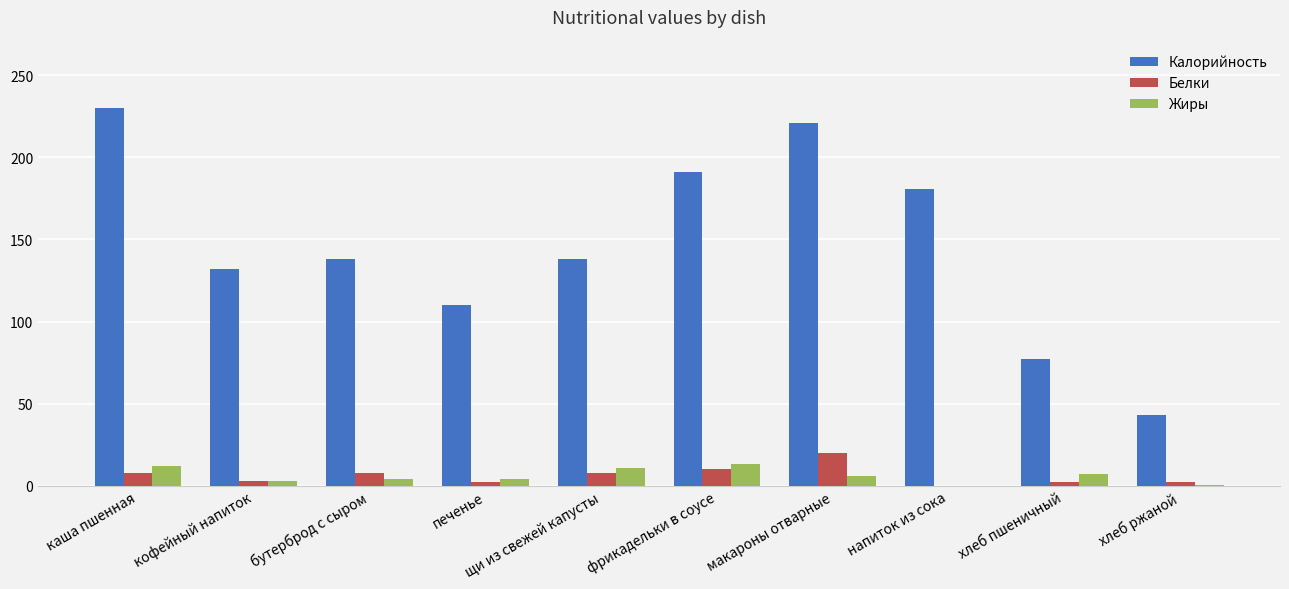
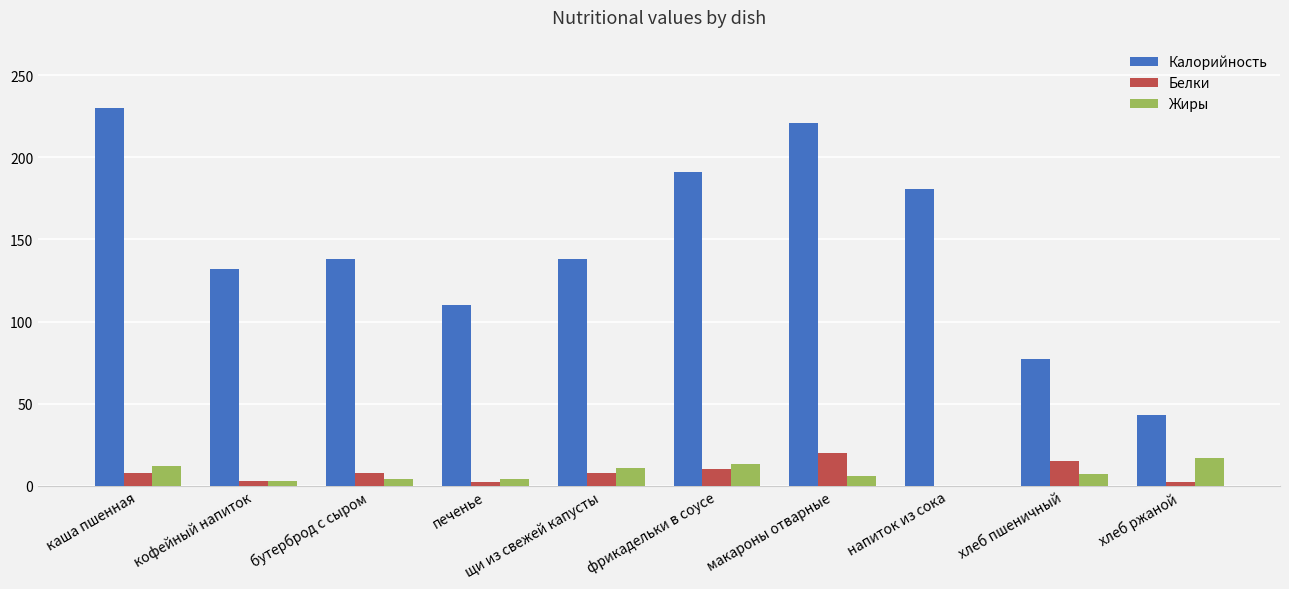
Белки, хлеб пшеничный: 2 -> 15
Жиры, хлеб ржаной: 0 -> 17
